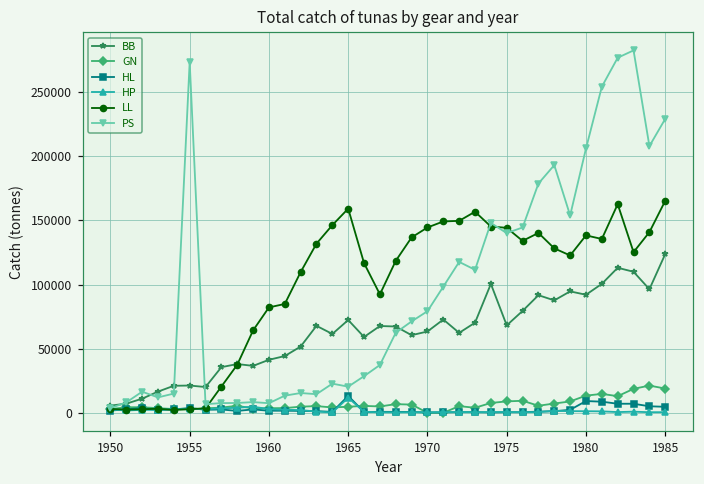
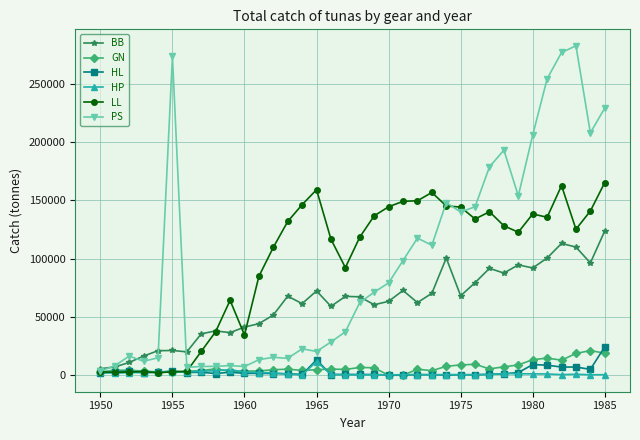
LL, 1960: 82000 -> 35000
HL, 1985: 5000 -> 25000
